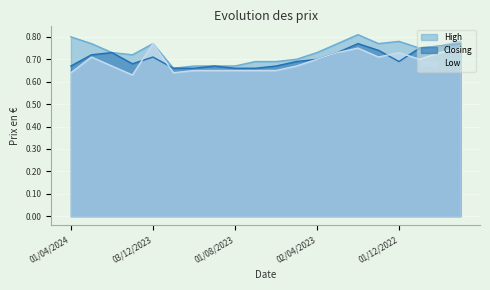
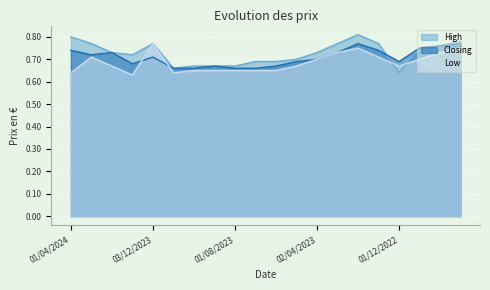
Closing, 01/04/2024: 0.67 -> 0.74
High, 01/12/2022: 0.78 -> 0.64
Low, 01/12/2022: 0.73 -> 0.67
